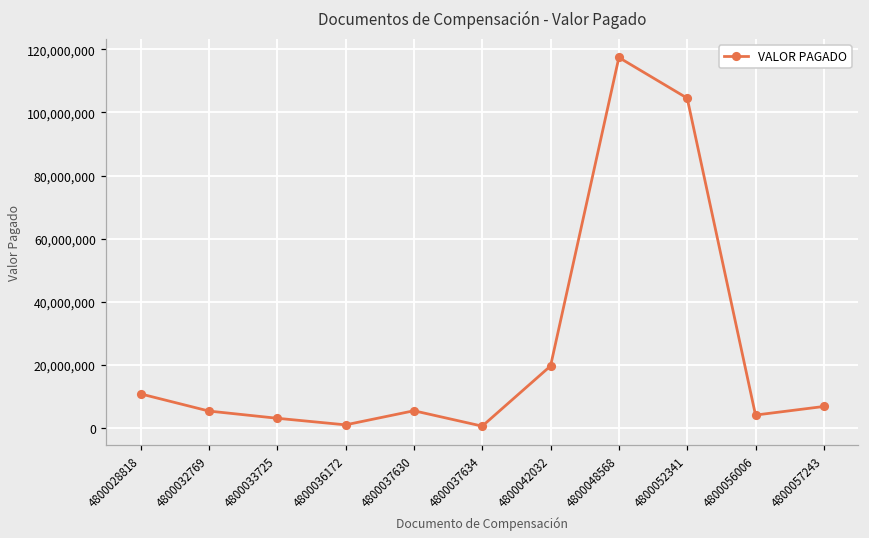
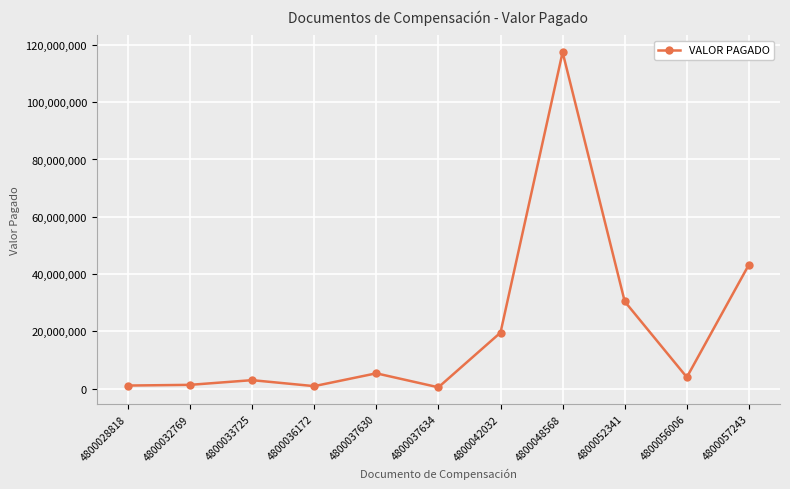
4800028818: 11,000,000 -> 1,000,000
4800032769: 5,000,000 -> 1,000,000
4800052341: 105,000,000 -> 30,000,000
4800057243: 7,000,000 -> 43,000,000
